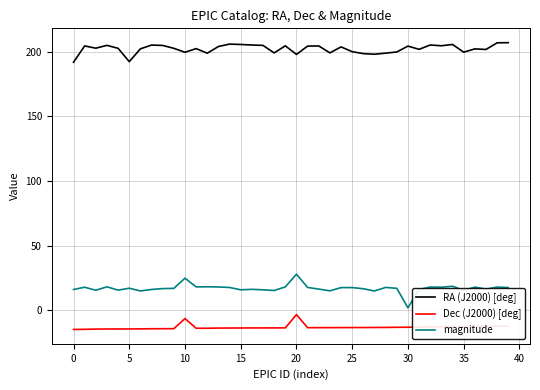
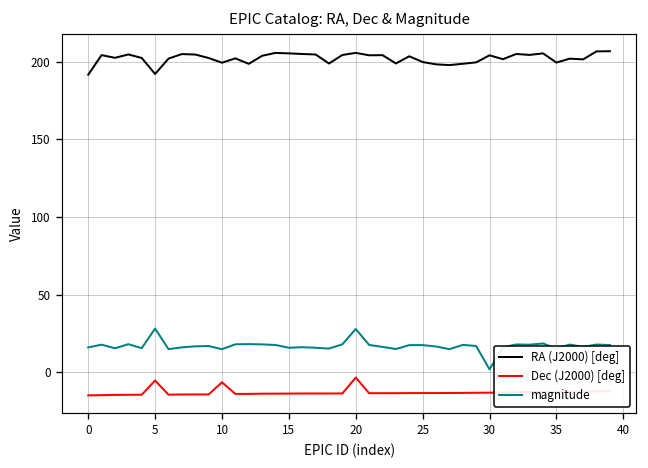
Dec (J2000) [deg], 5: -15 -> -5
magnitude, 5: 17 -> 28
magnitude, 10: 25 -> 15
RA (J2000) [deg], 20: 198 -> 206
